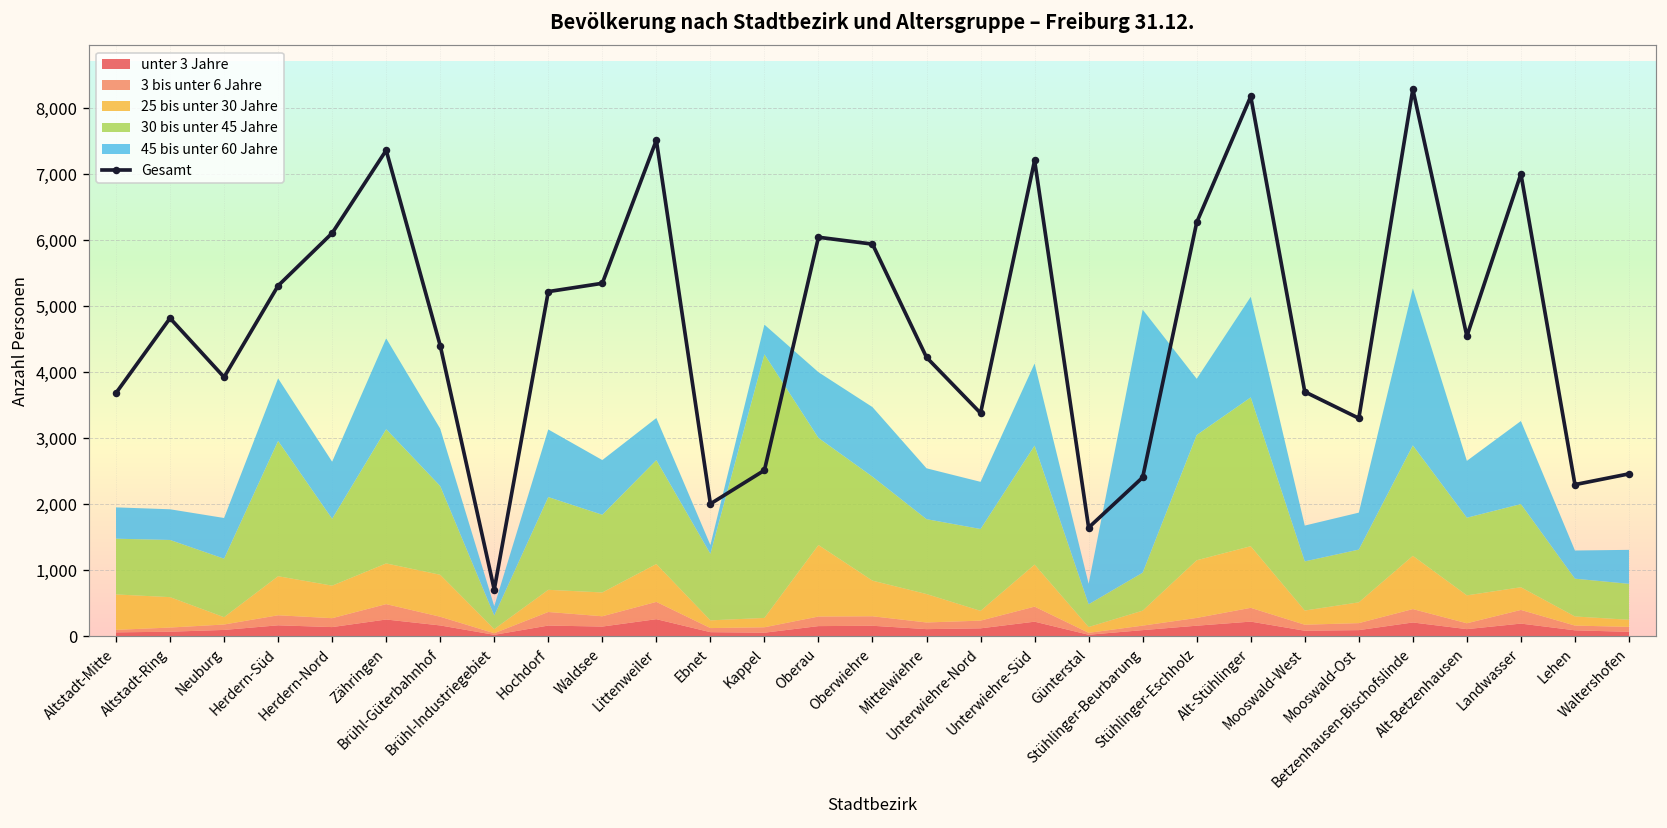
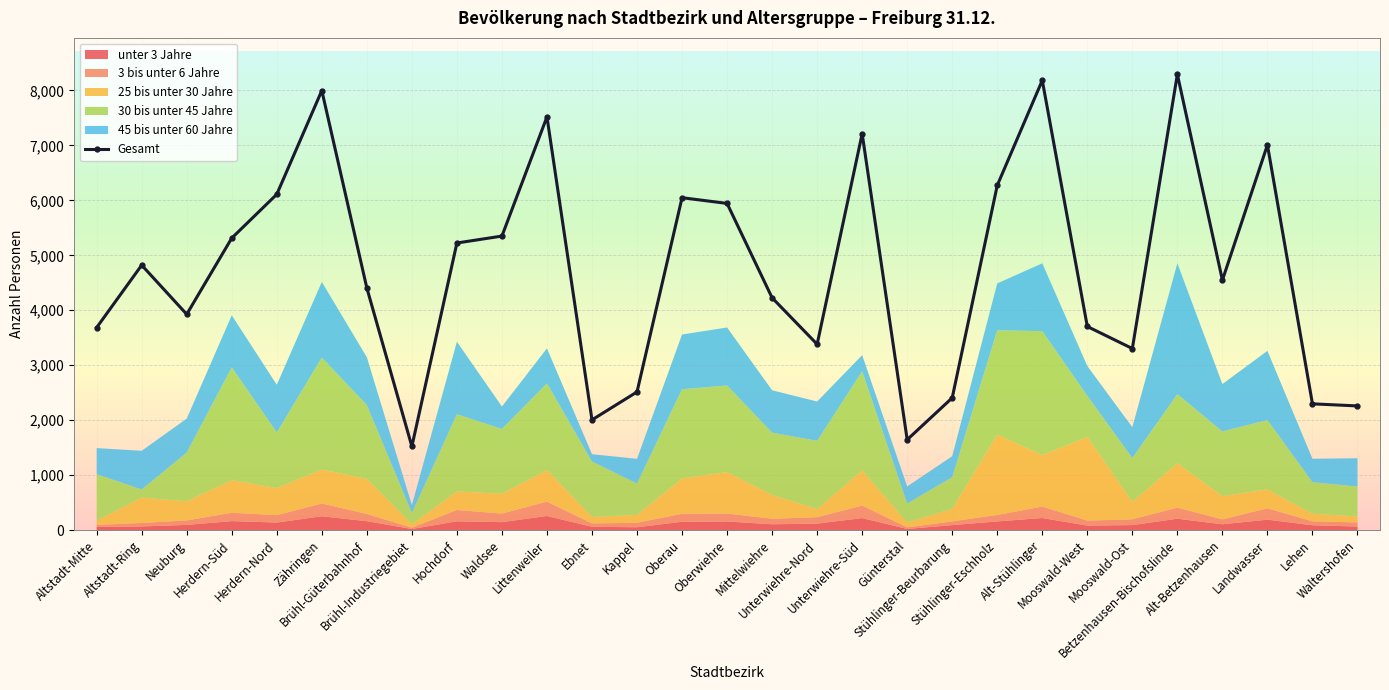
25 bis unter 30 Jahre, Altstadt-Mitte: 500 -> 100
30 bis unter 45 Jahre, Altstadt-Ring: 900 -> 100
45 bis unter 60 Jahre, Altstadt-Ring: 500 -> 700
25 bis unter 30 Jahre, Neuburg: 100 -> 300
Gesamt, Zähringen: 7,400 -> 8,000
Gesamt, Brühl-Industriegebiet: 700 -> 1,500
45 bis unter 60 Jahre, Hochdorf: 1,000 -> 1,300
45 bis unter 60 Jahre, Waldsee: 800 -> 400
30 bis unter 45 Jahre, Kappel: 4,000 -> 600
25 bis unter 30 Jahre, Oberau: 1,100 -> 600
25 bis unter 30 Jahre, Oberwiehre: 500 -> 800
45 bis unter 60 Jahre, Unterwiehre-Süd: 1,200 -> 300
45 bis unter 60 Jahre, Stühlinger-Beurbarung: 4,000 -> 400
25 bis unter 30 Jahre, Stühlinger-Eschholz: 900 -> 1,500
45 bis unter 60 Jahre, Alt-Stühlinger: 1,500 -> 1,200
25 bis unter 30 Jahre, Mooswald-West: 200 -> 1,500
30 bis unter 45 Jahre, Betzenhausen-Bischofslinde: 1,700 -> 1,300
Gesamt, Waltershofen: 2,500 -> 2,300
